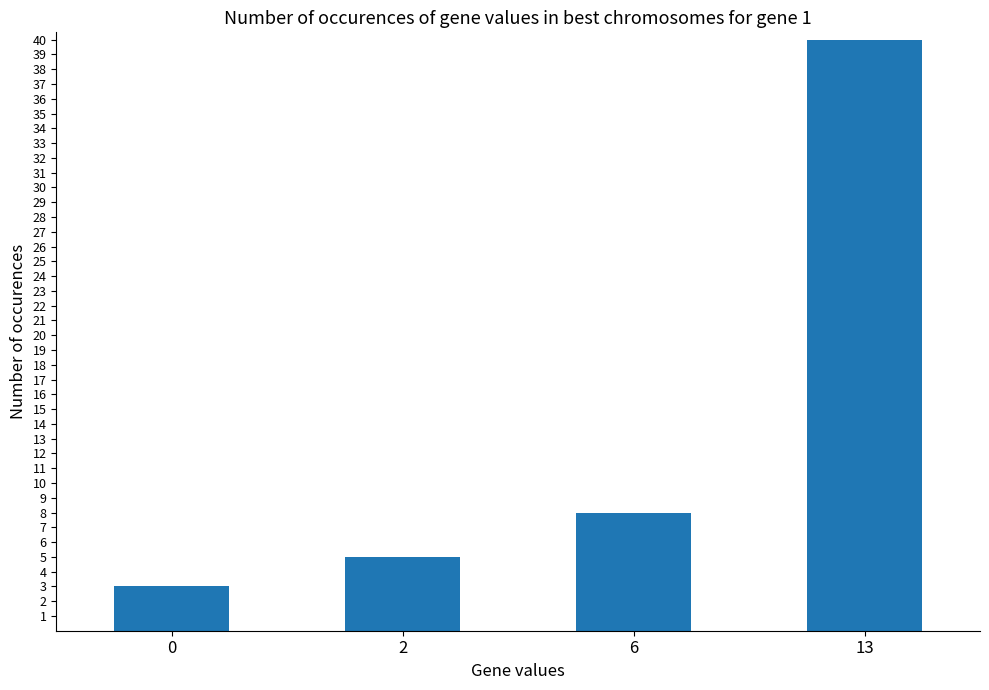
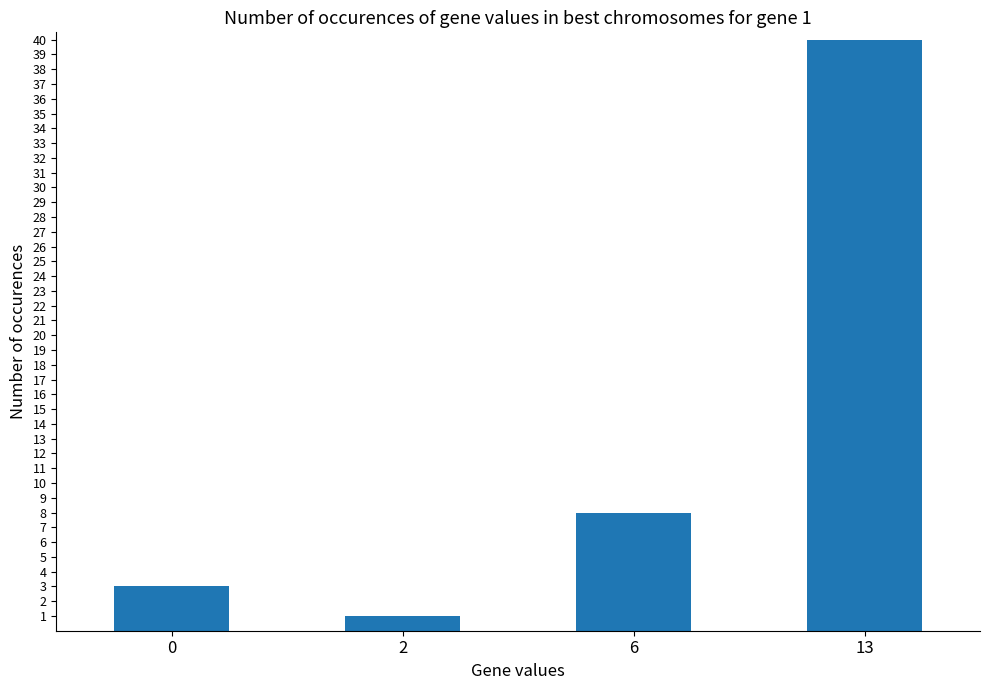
2: 5 -> 1
